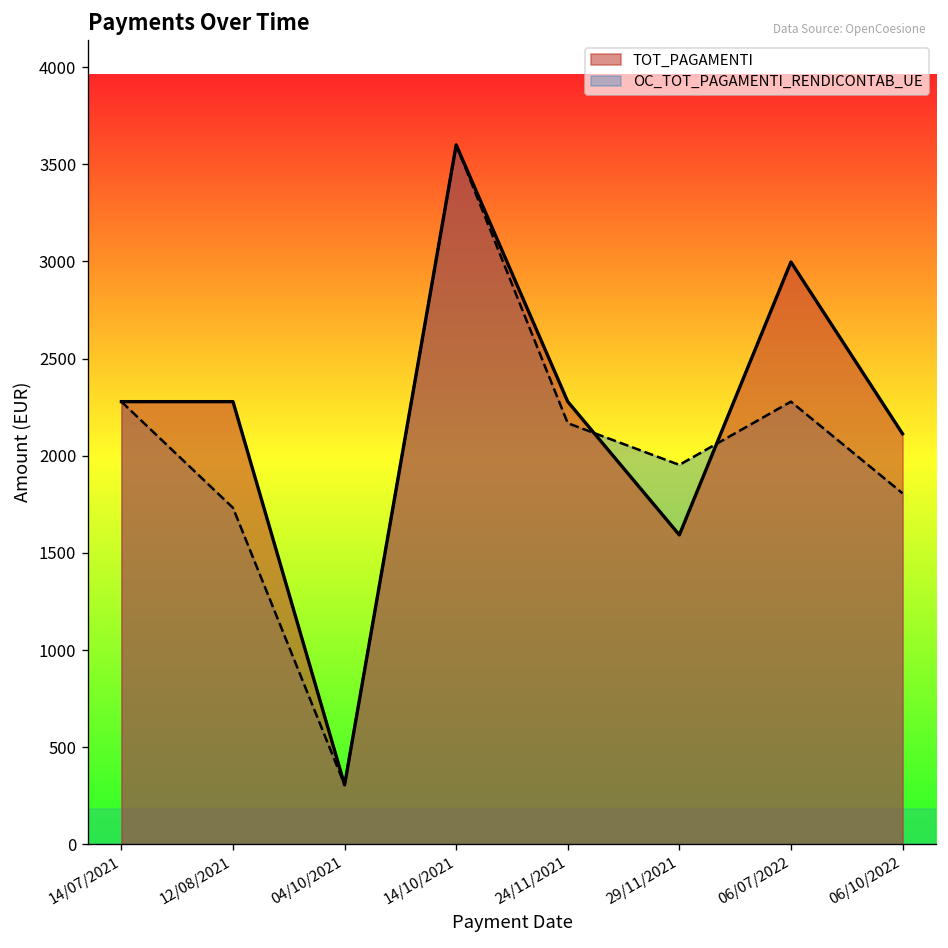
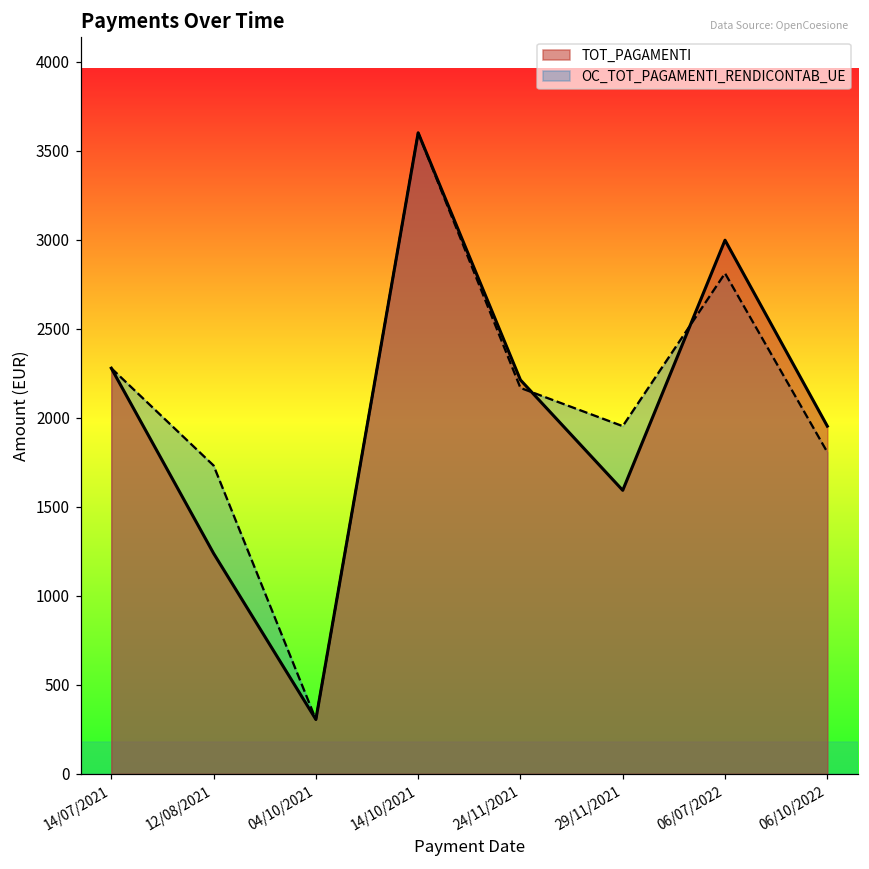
TOT_PAGAMENTI, 12/08/2021: 2280 -> 1240
TOT_PAGAMENTI, 24/11/2021: 2280 -> 2210
OC_TOT_PAGAMENTI_RENDICONTAB_UE, 06/07/2022: 2280 -> 2810
TOT_PAGAMENTI, 06/10/2022: 2110 -> 1950
